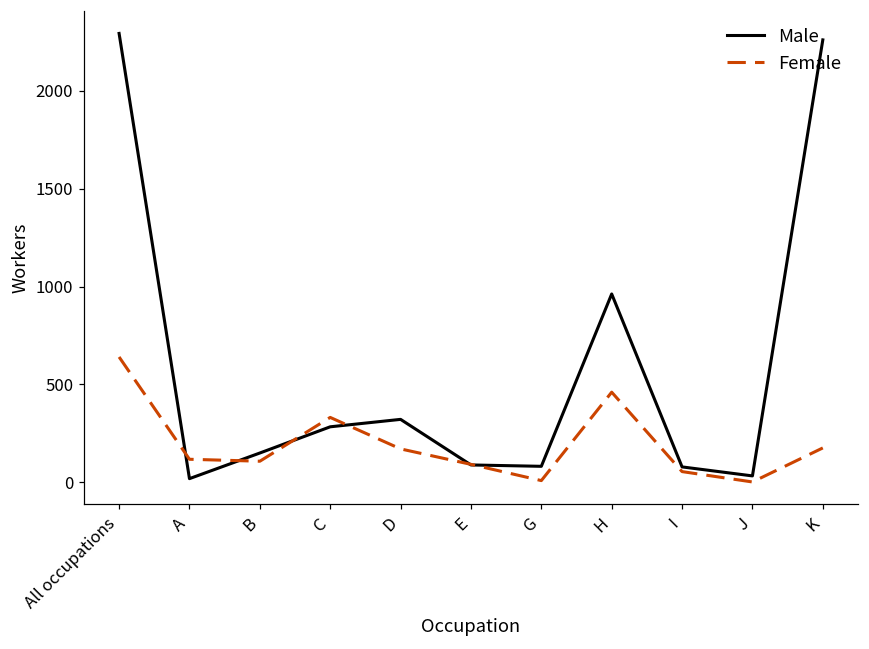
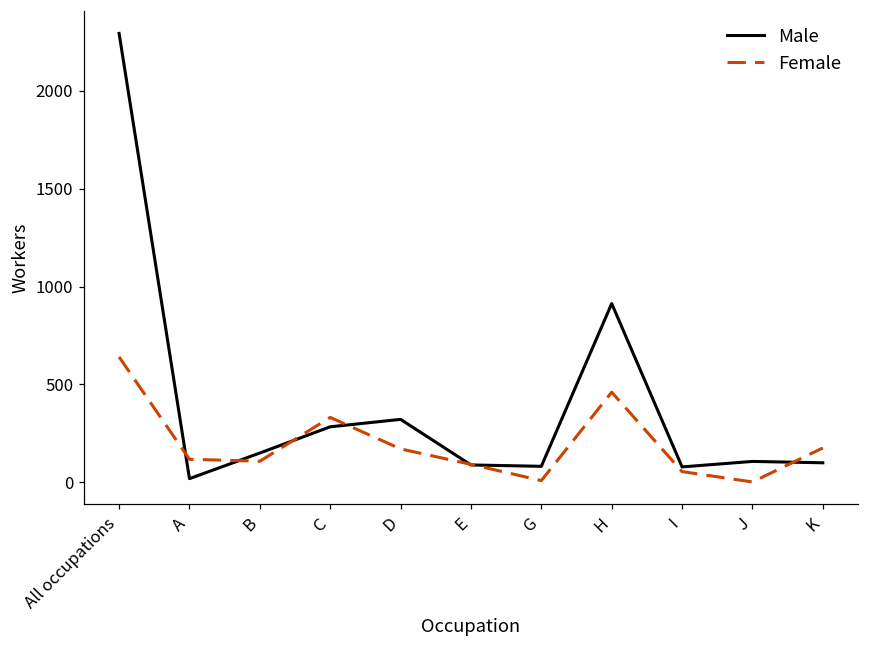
Male, H: 960 -> 910
Male, J: 30 -> 110
Male, K: 2260 -> 100
